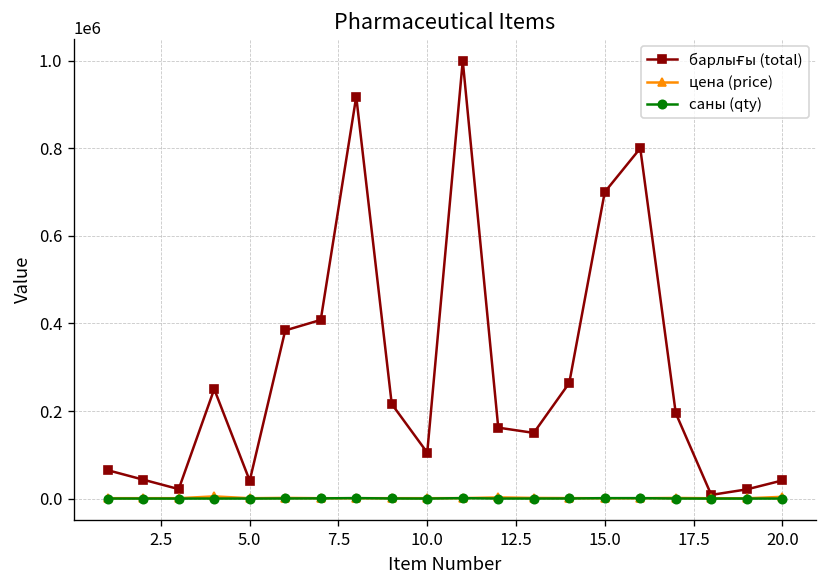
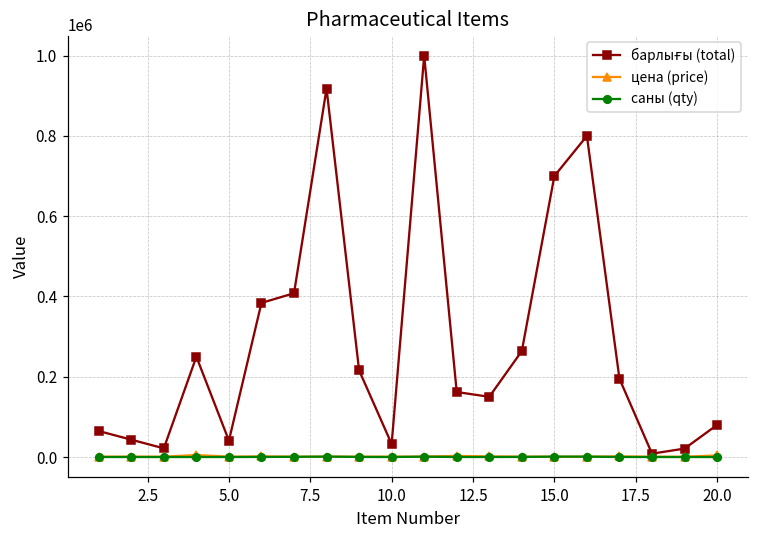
барлығы (total), 10.0: 100000 -> 30000
барлығы (total), 20.0: 40000 -> 80000
